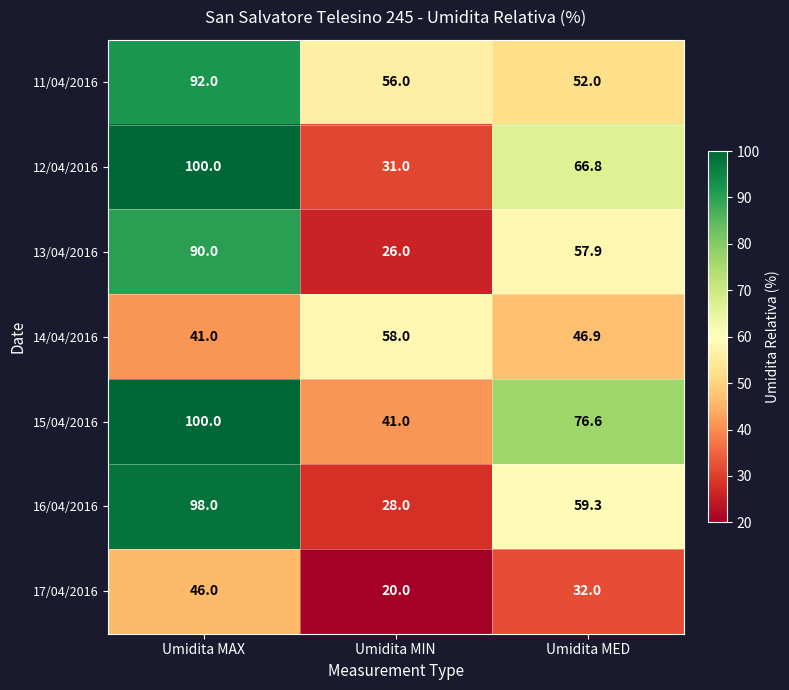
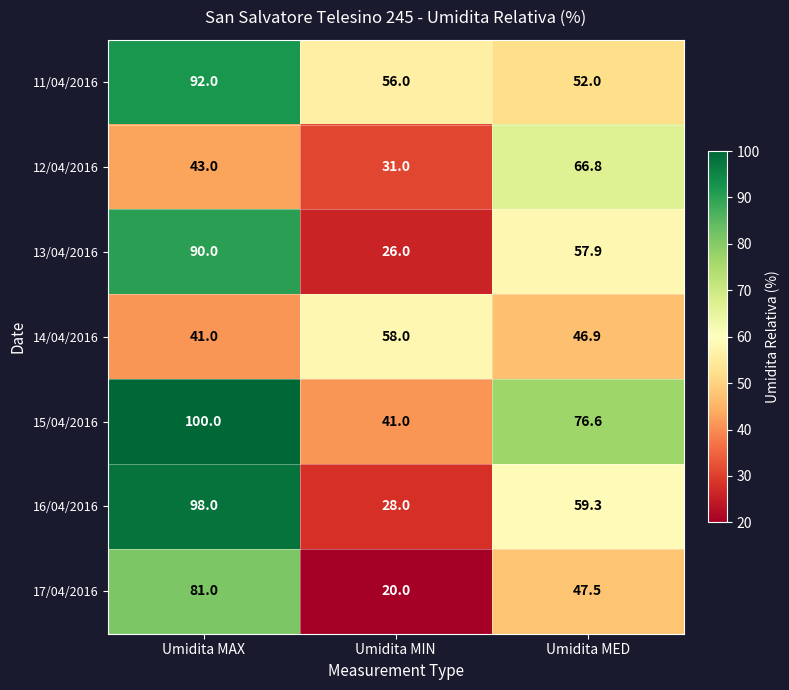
12/04/2016, Umidita MAX: 100.0 -> 43.0
17/04/2016, Umidita MAX: 46.0 -> 81.0
17/04/2016, Umidita MED: 32.0 -> 47.5
